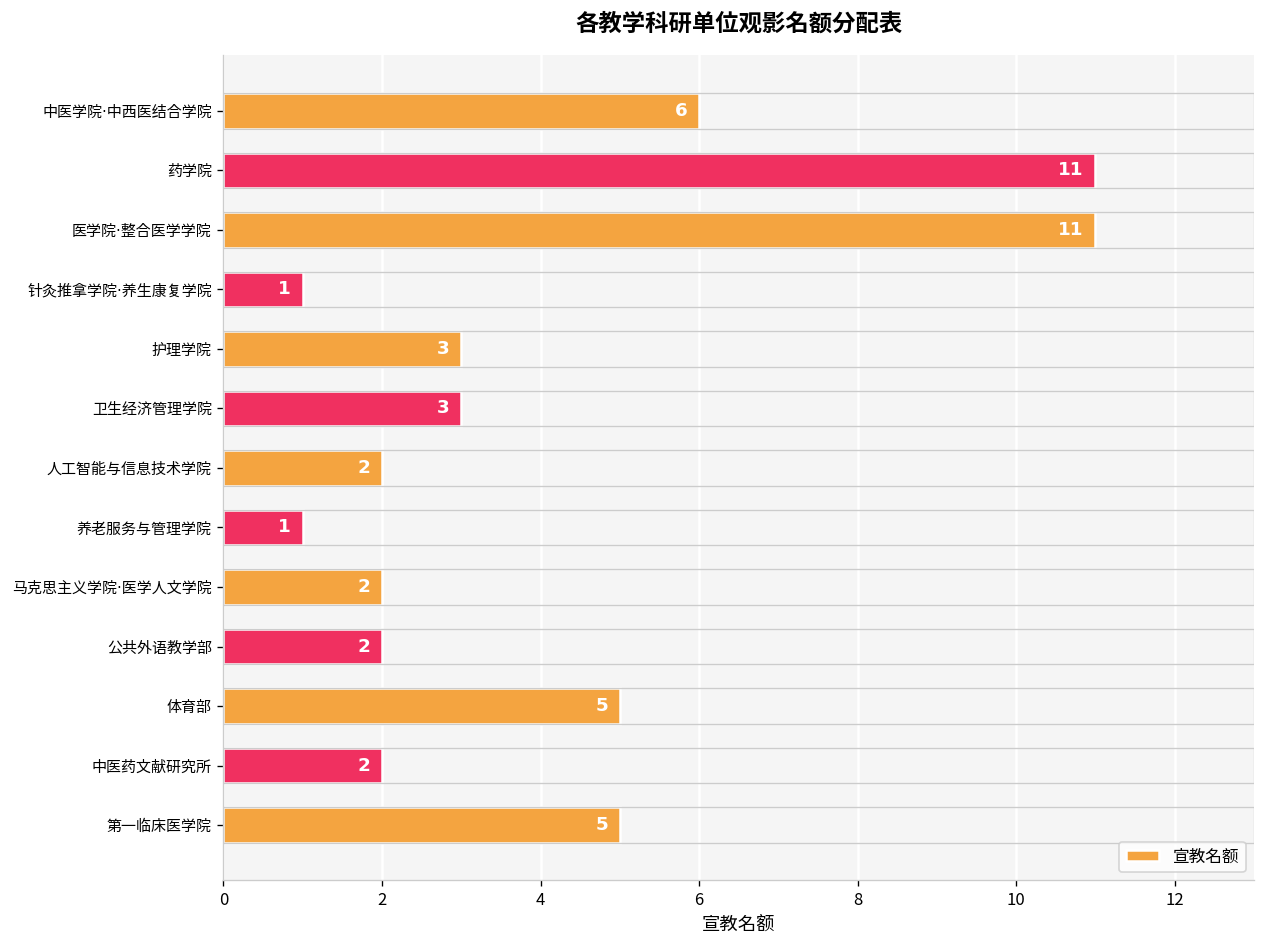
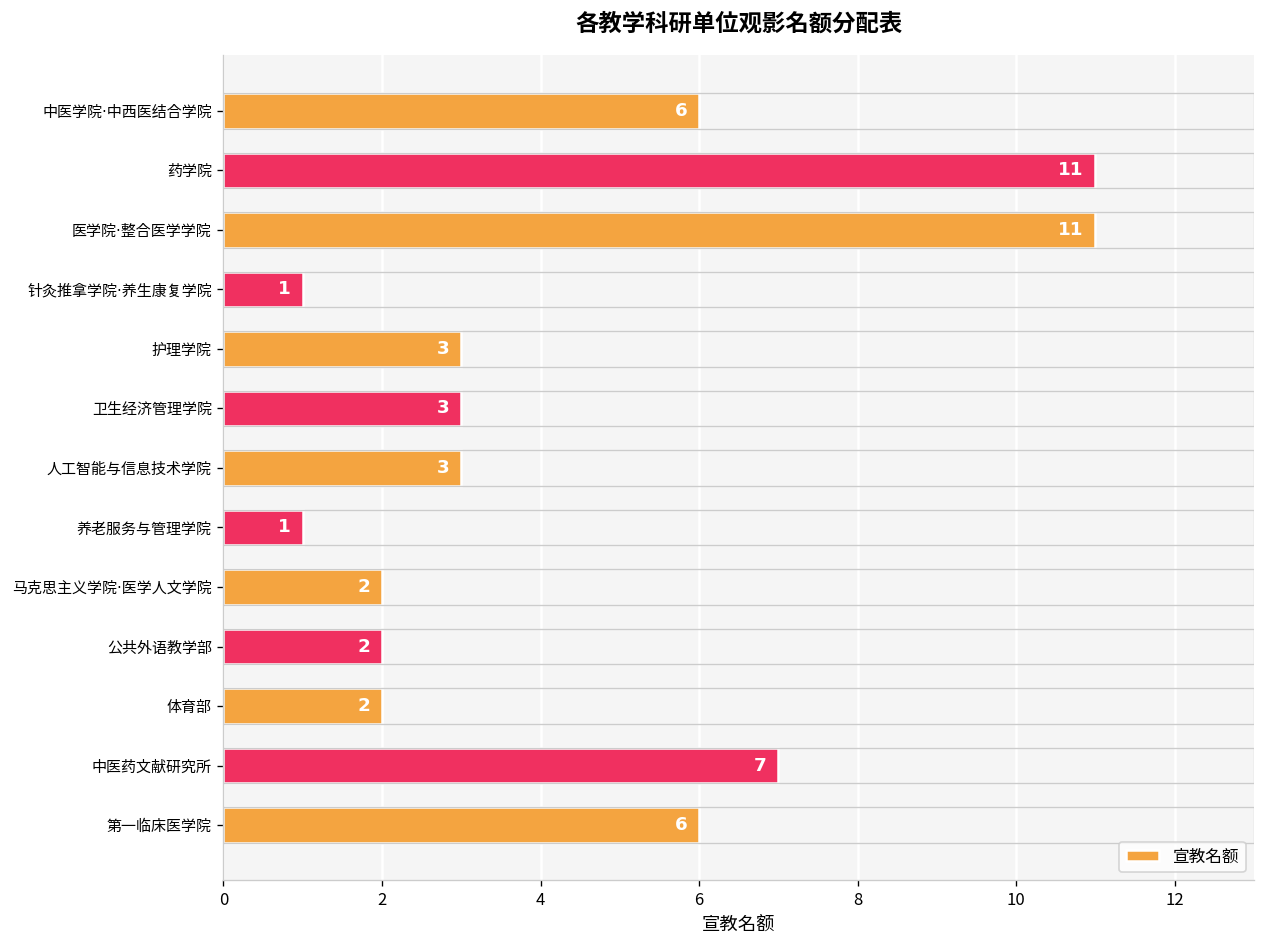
人工智能与信息技术学院: 2 -> 3
体育部: 5 -> 2
中医药文献研究所: 2 -> 7
第一临床医学院: 5 -> 6
